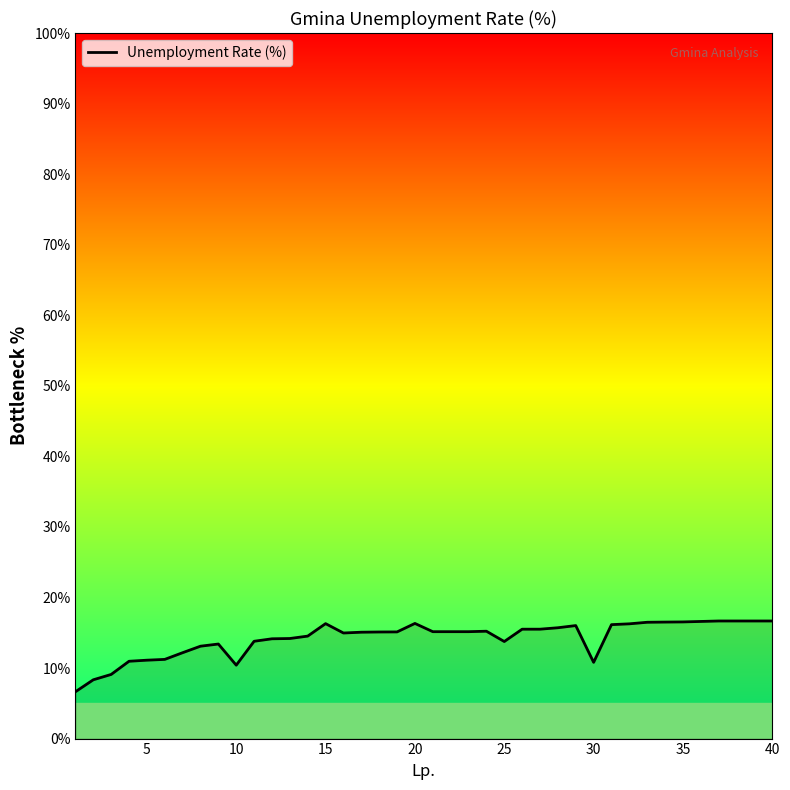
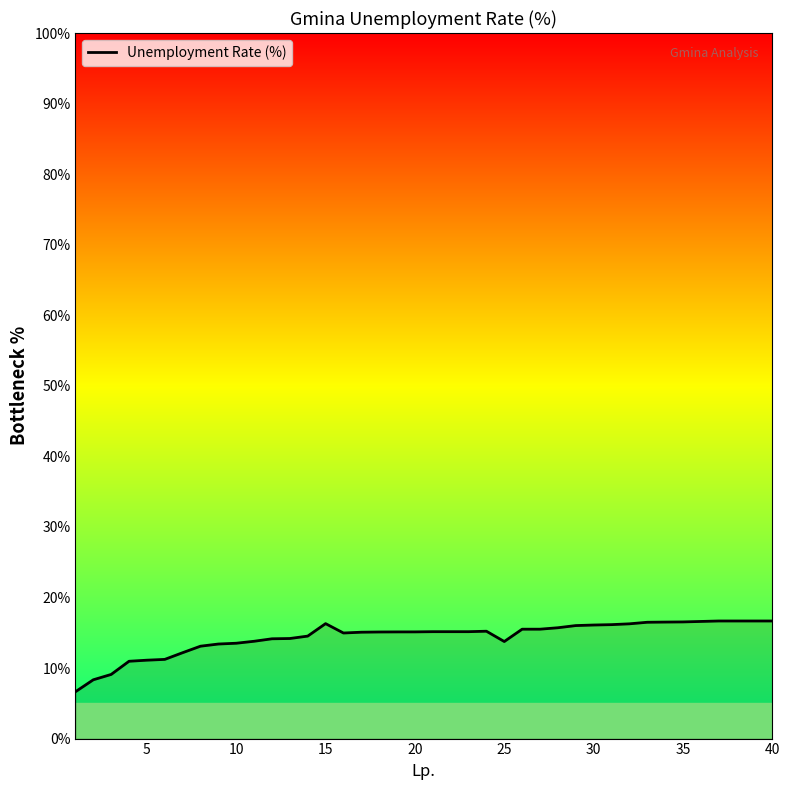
10: 10% -> 14%
20: 16% -> 15%
30: 11% -> 16%
